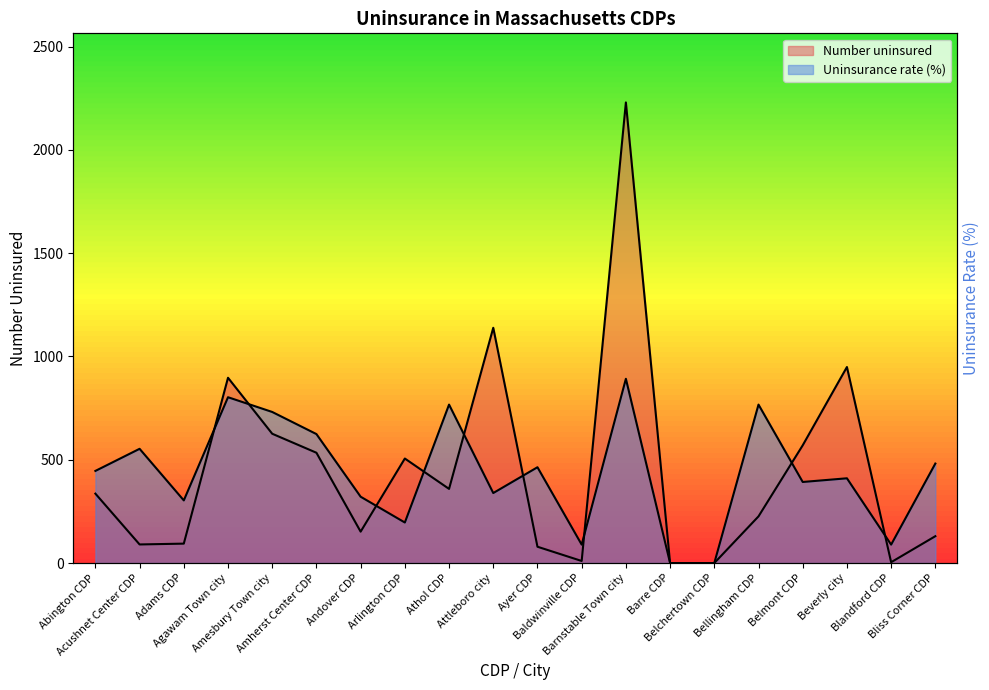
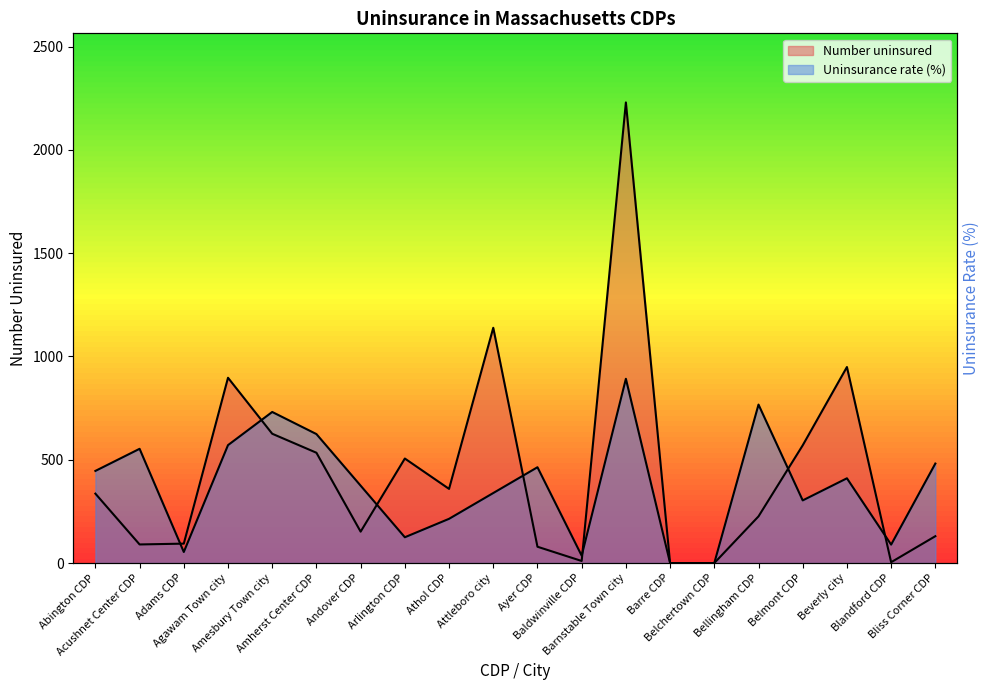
Uninsurance rate (%), Adams CDP: 300 -> 50
Uninsurance rate (%), Agawam Town city: 800 -> 570
Uninsurance rate (%), Andover CDP: 320 -> 370
Uninsurance rate (%), Arlington CDP: 200 -> 120
Uninsurance rate (%), Athol CDP: 770 -> 210
Uninsurance rate (%), Baldwinville CDP: 90 -> 40
Uninsurance rate (%), Belmont CDP: 390 -> 300
